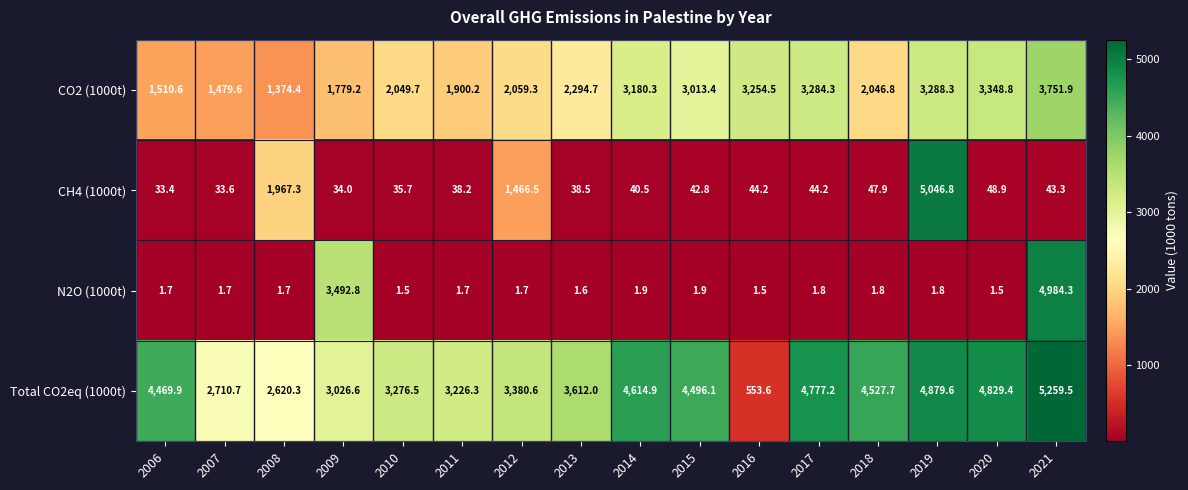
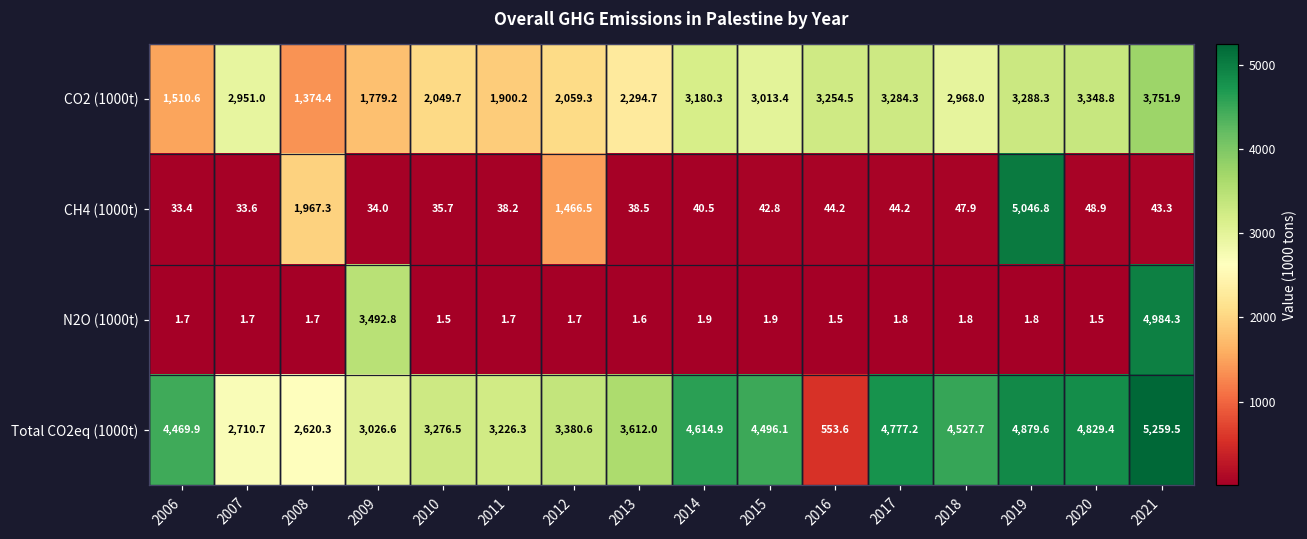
CO2 (1000t), 2007: 1,479.6 -> 2,951.0
CO2 (1000t), 2018: 2,046.8 -> 2,968.0
